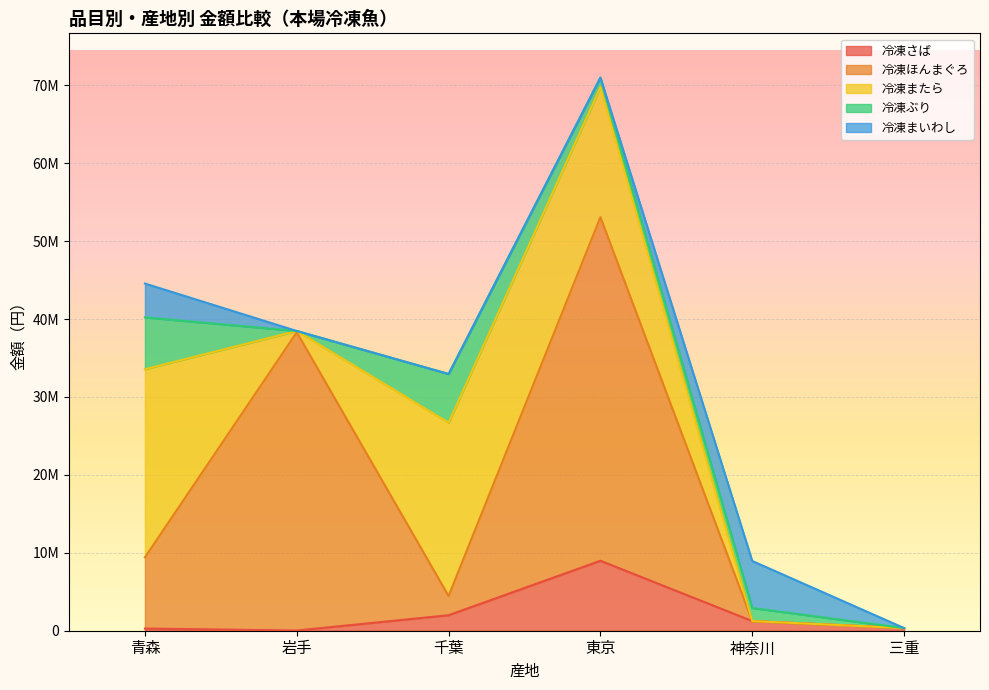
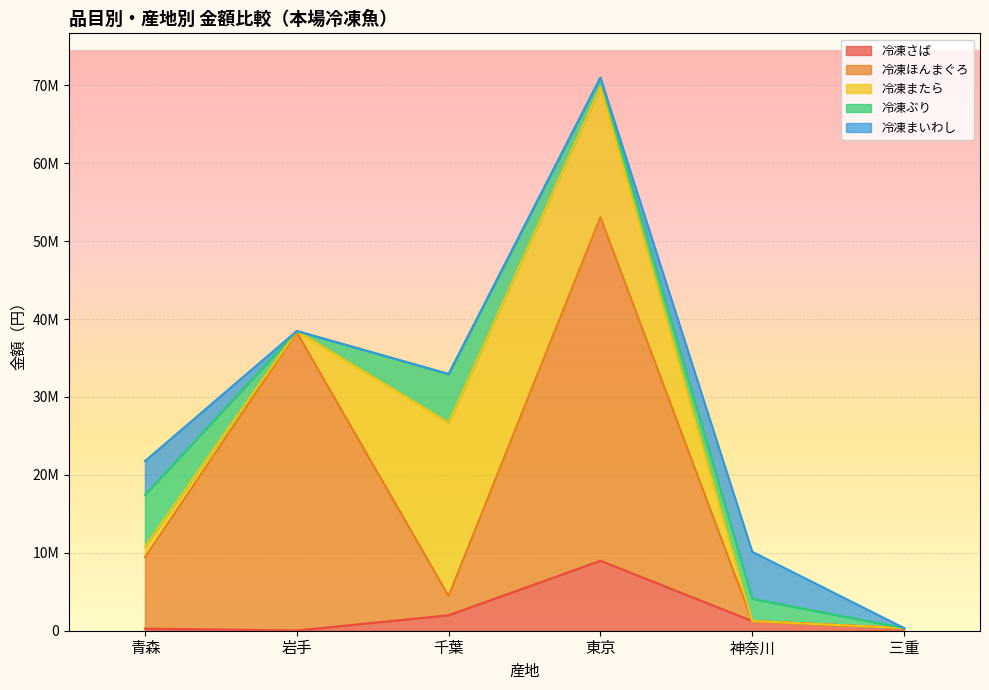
冷凍またら, 青森: 24000000 -> 1000000
冷凍ぶり, 神奈川: 2000000 -> 3000000
